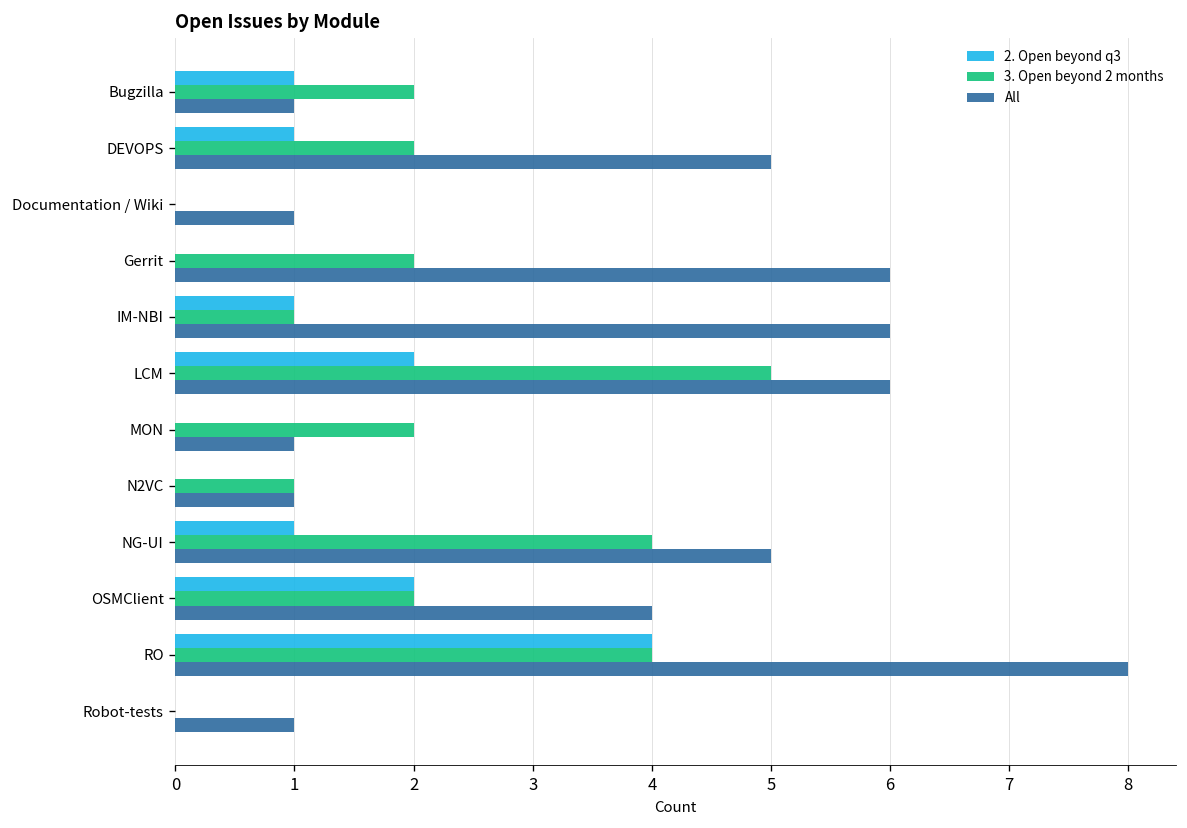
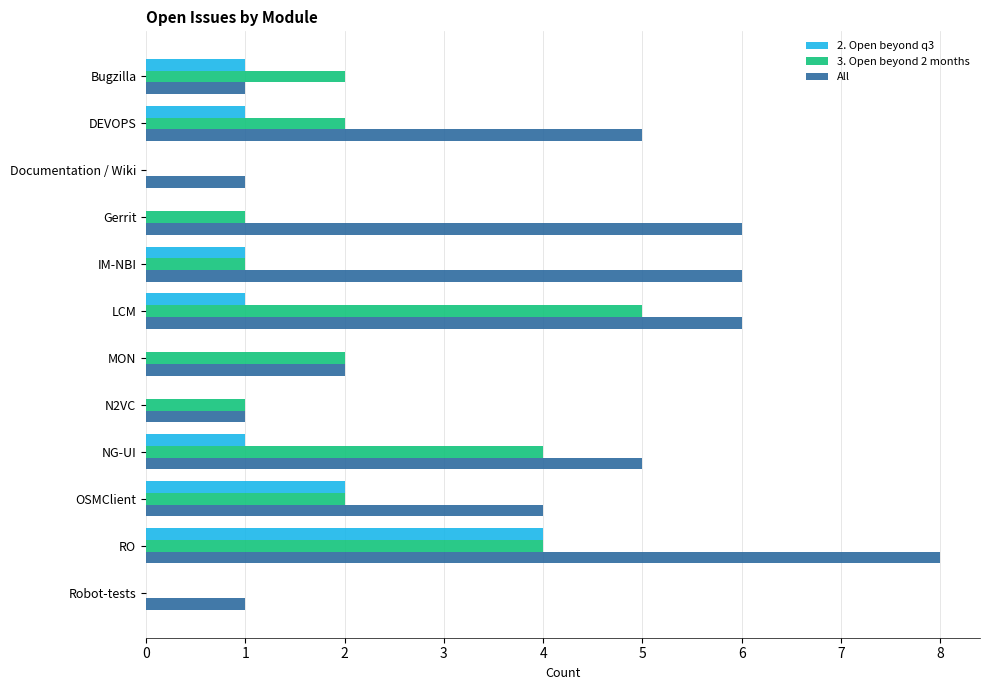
3. Open beyond 2 months, Gerrit: 2 -> 1
2. Open beyond q3, LCM: 2 -> 1
All, MON: 1 -> 2
